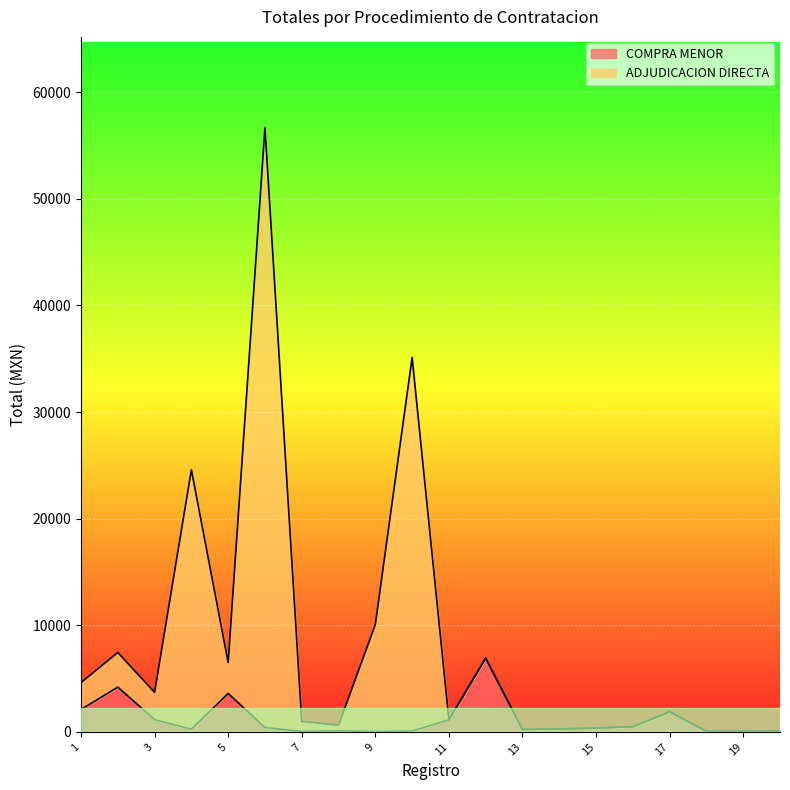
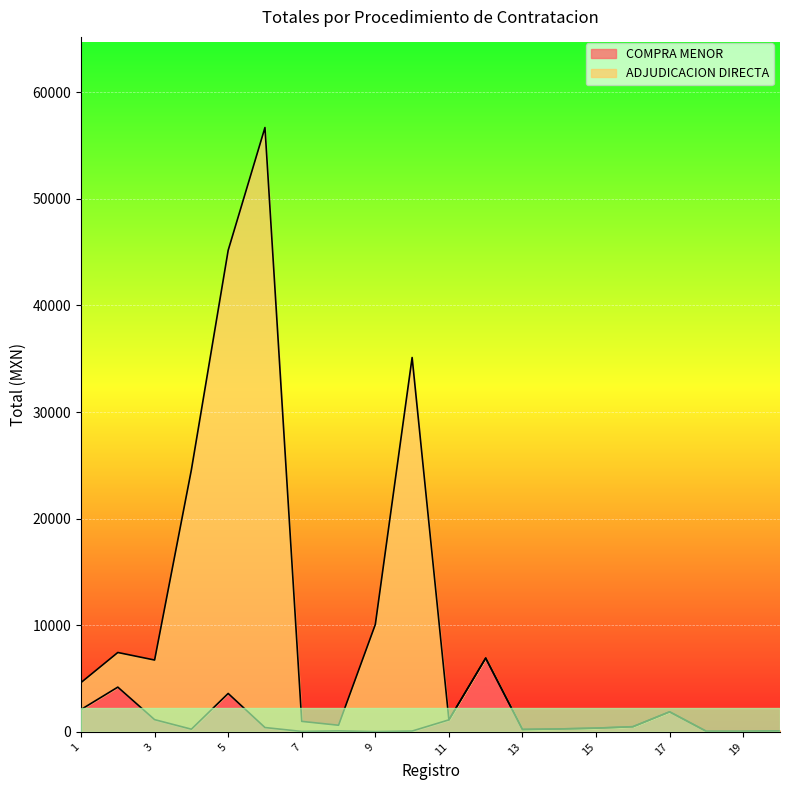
ADJUDICACION DIRECTA, 3: 2600 -> 5600
ADJUDICACION DIRECTA, 5: 2900 -> 41600
